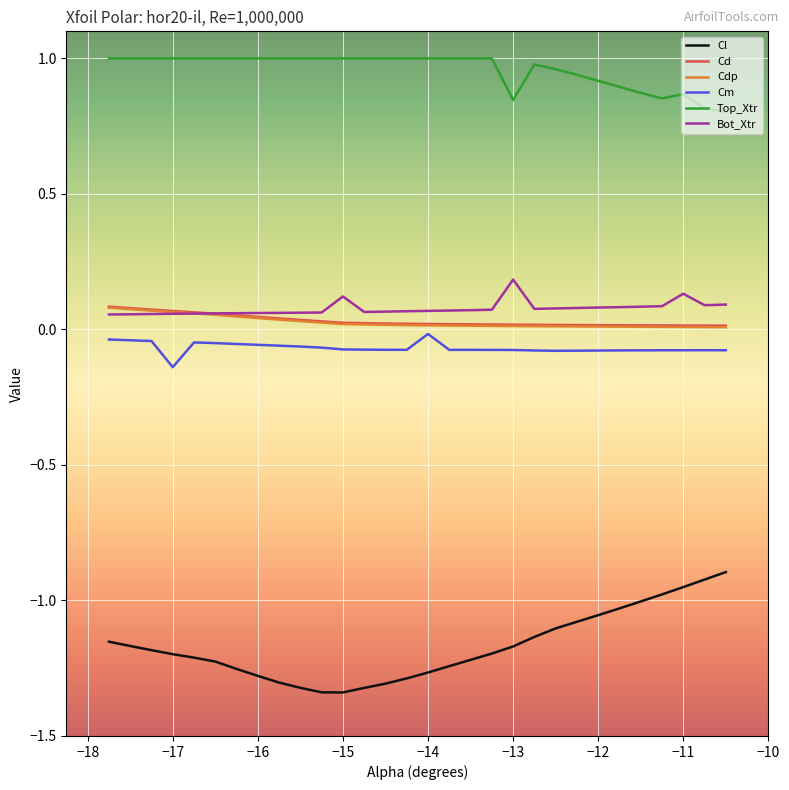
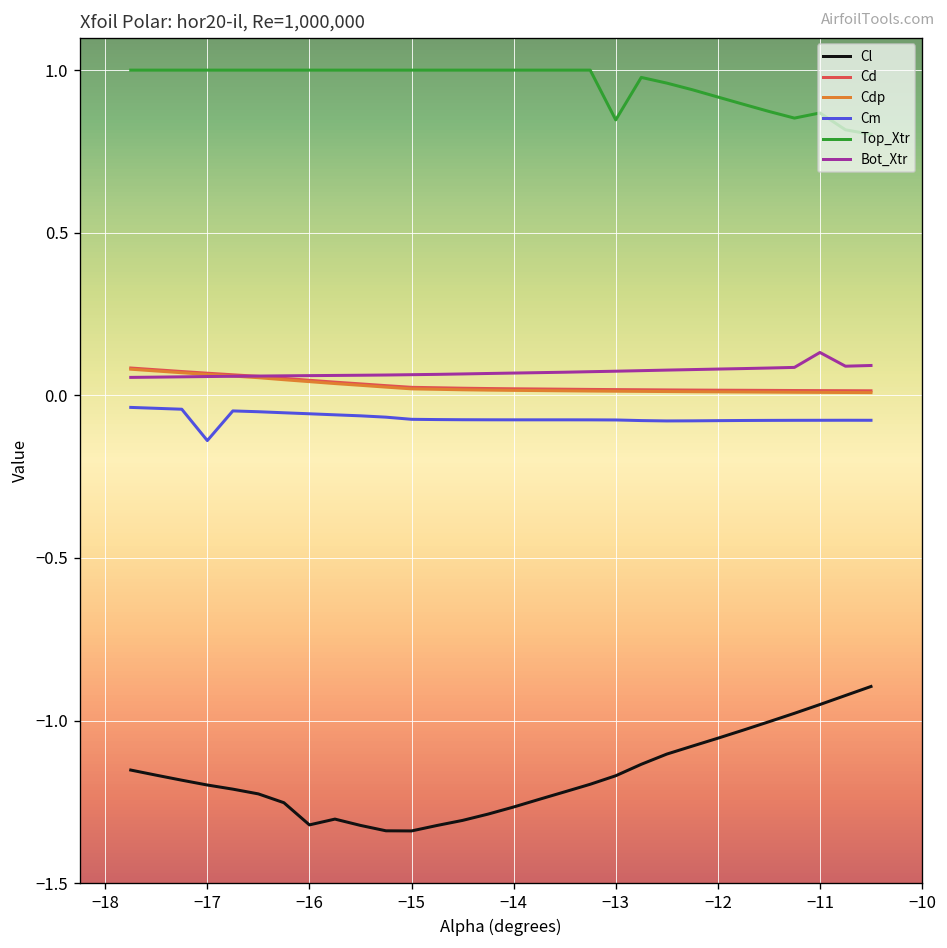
Cl, −16: -1.28 -> -1.32
Bot_Xtr, −15: 0.12 -> 0.06
Cm, −14: -0.02 -> -0.08
Bot_Xtr, −13: 0.18 -> 0.07
